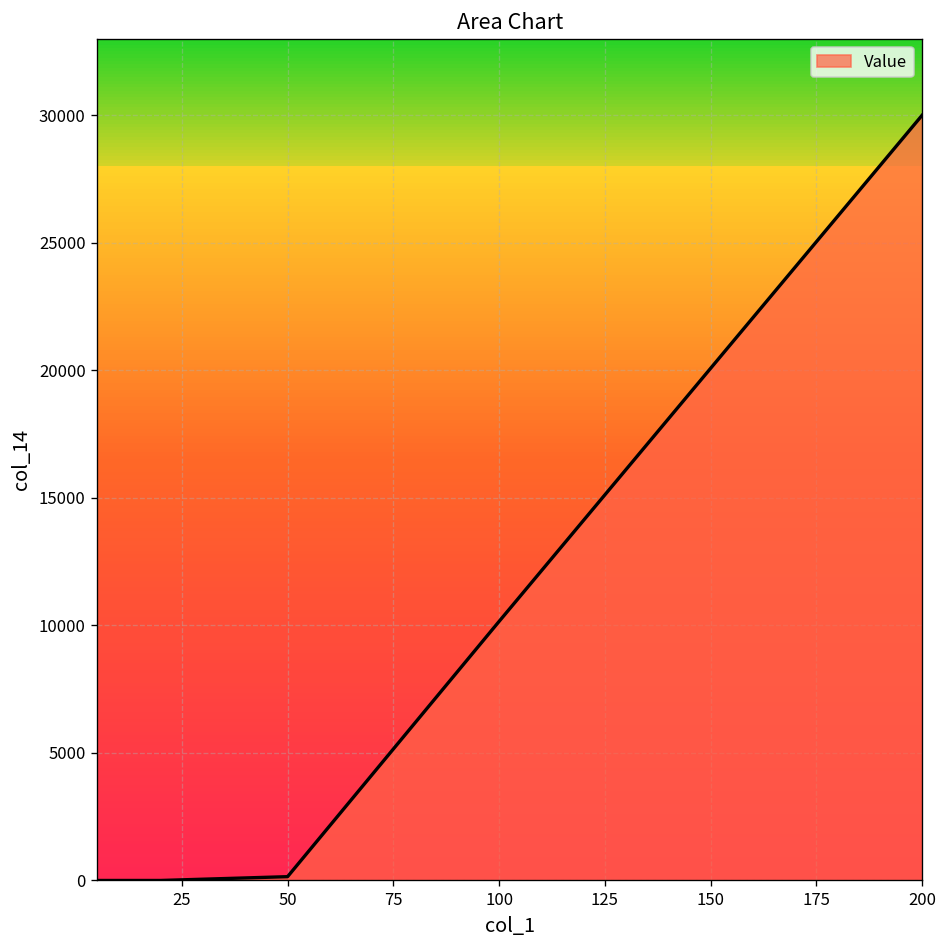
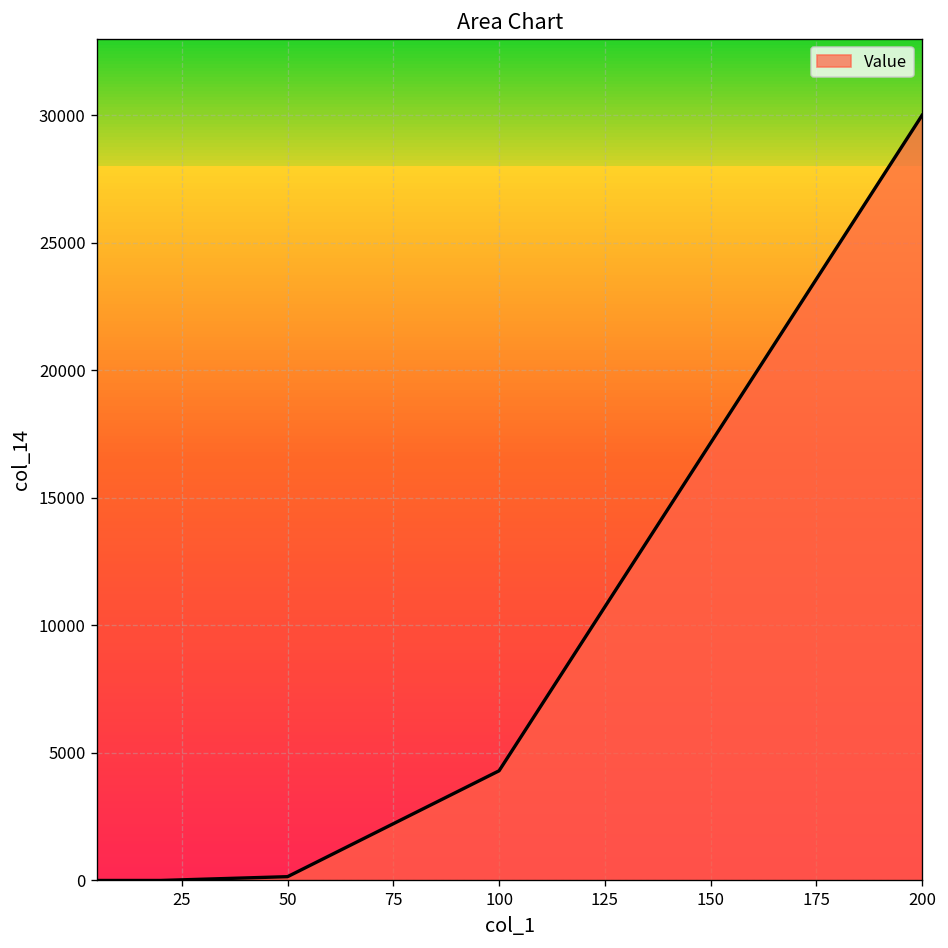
100: 10200 -> 4300
